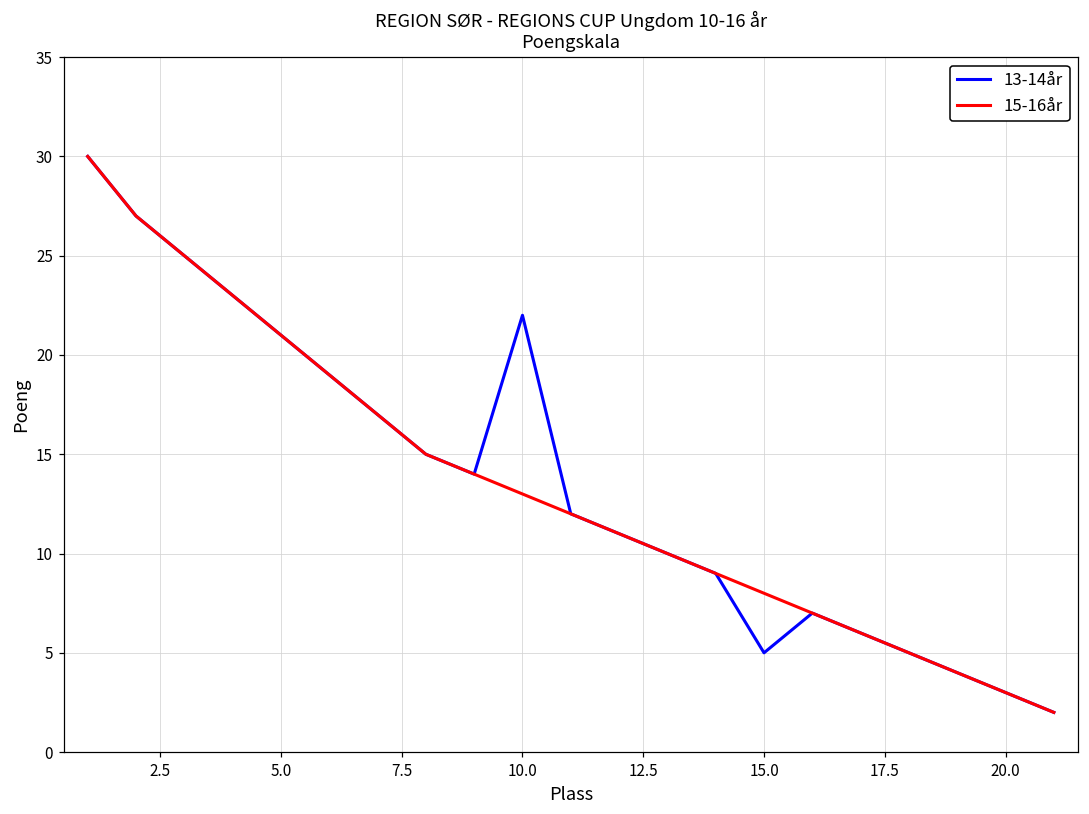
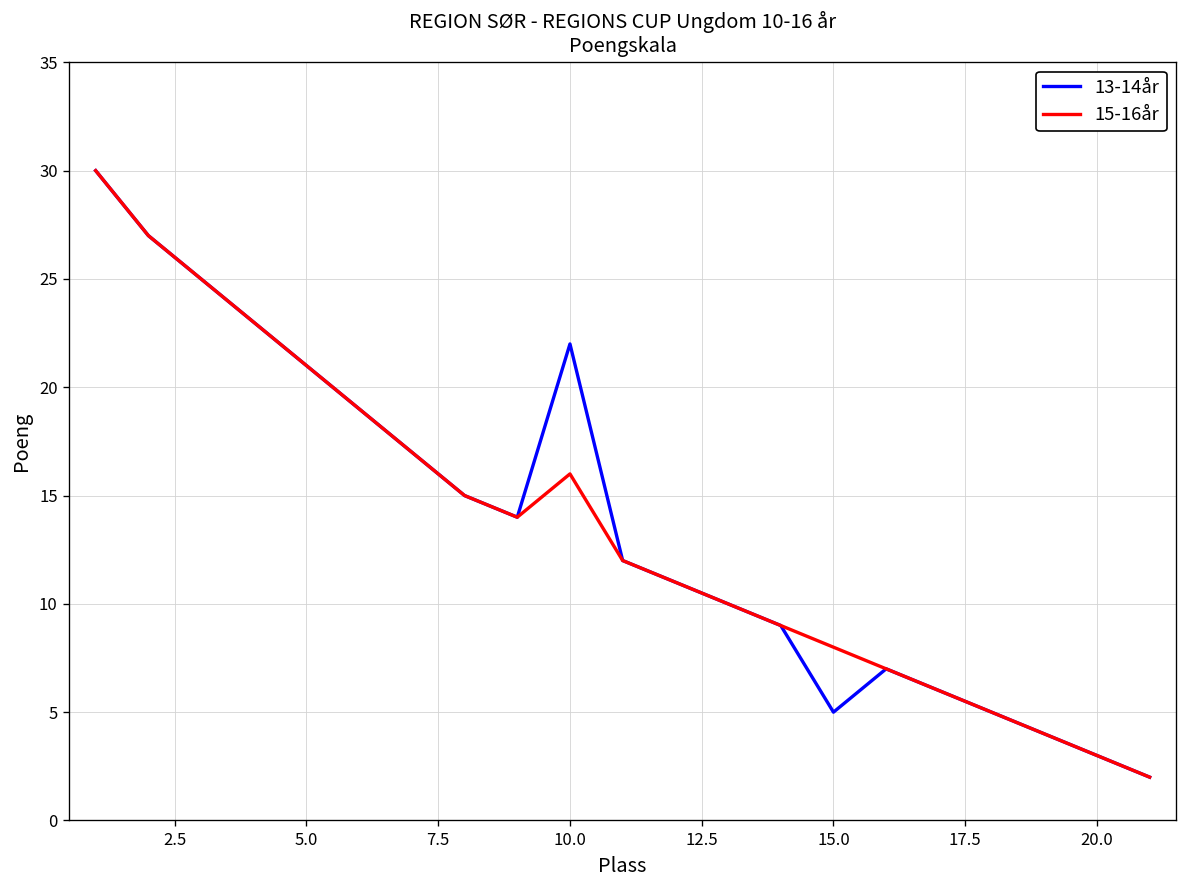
15-16år, 10.0: 13 -> 16
